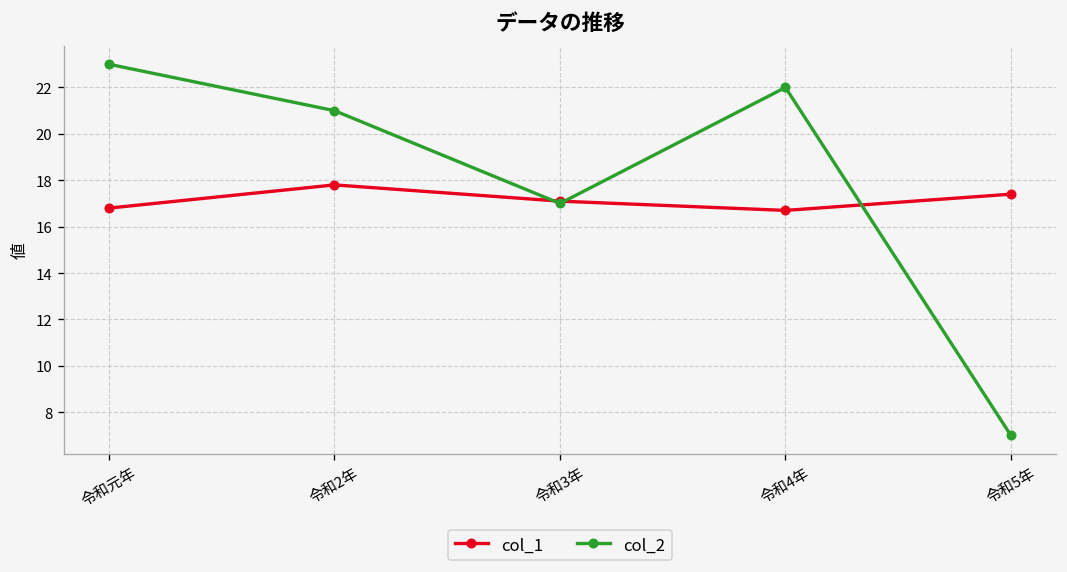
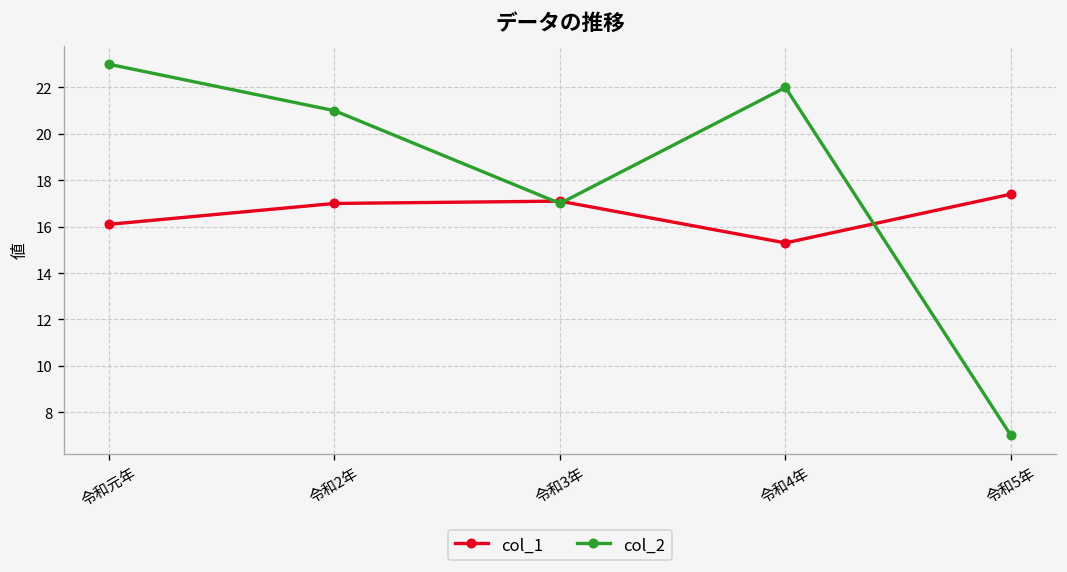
col_1, 令和元年: 16.8 -> 16.1
col_1, 令和2年: 17.8 -> 17.0
col_1, 令和4年: 16.7 -> 15.3
